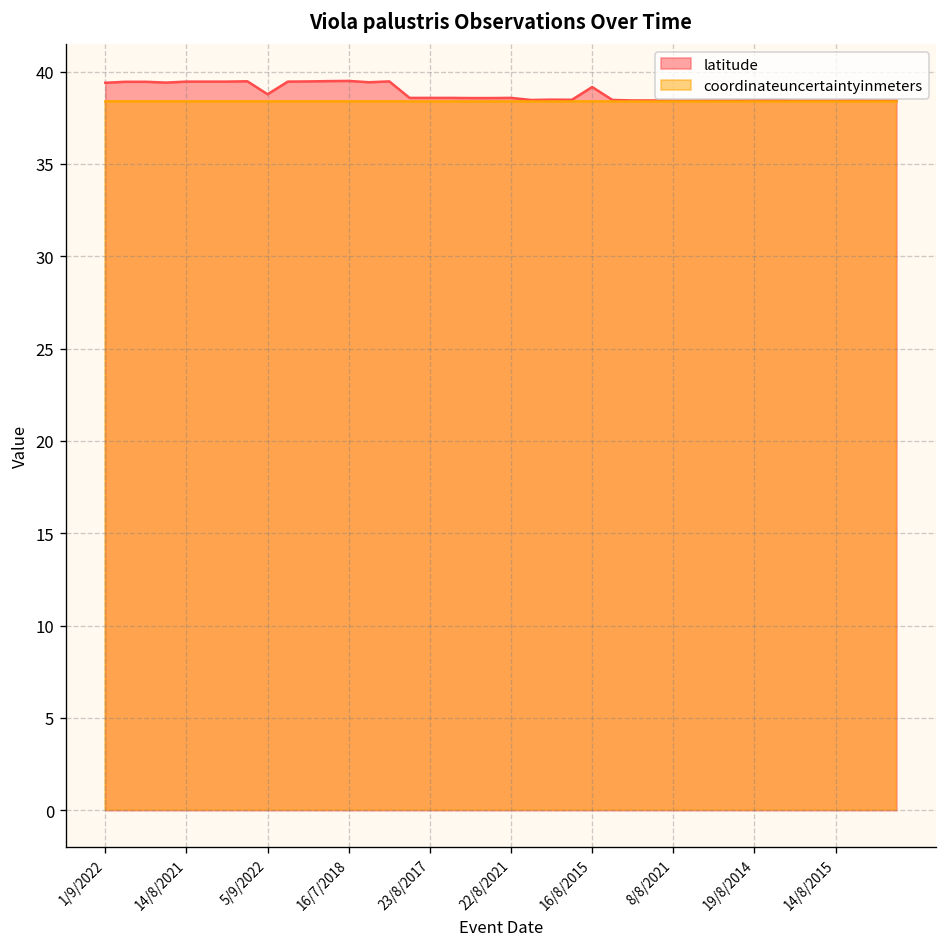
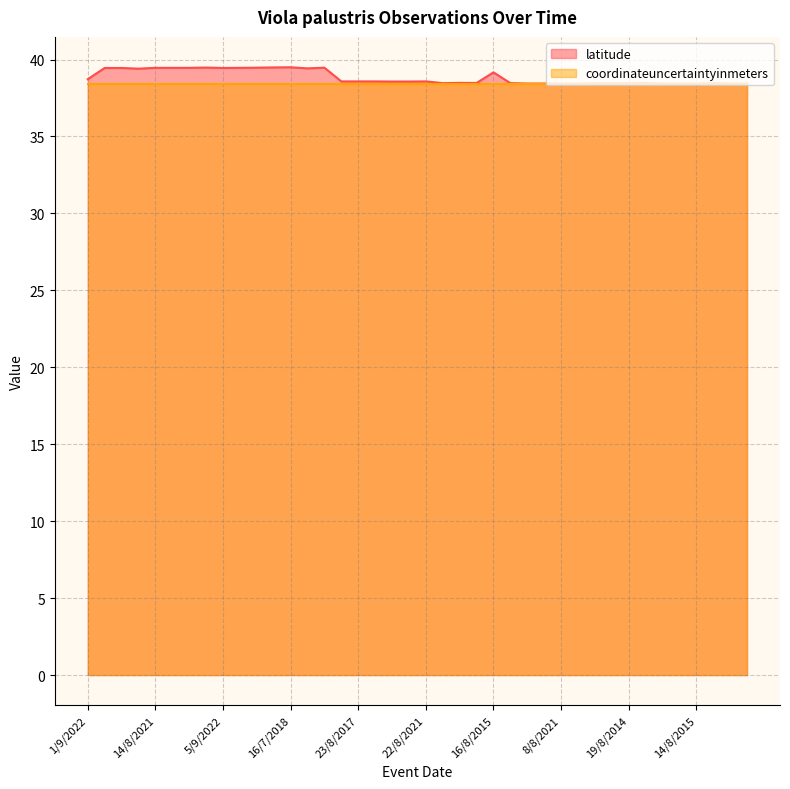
latitude, 1/9/2022: 39.4 -> 38.7
latitude, 5/9/2022: 38.8 -> 39.5
